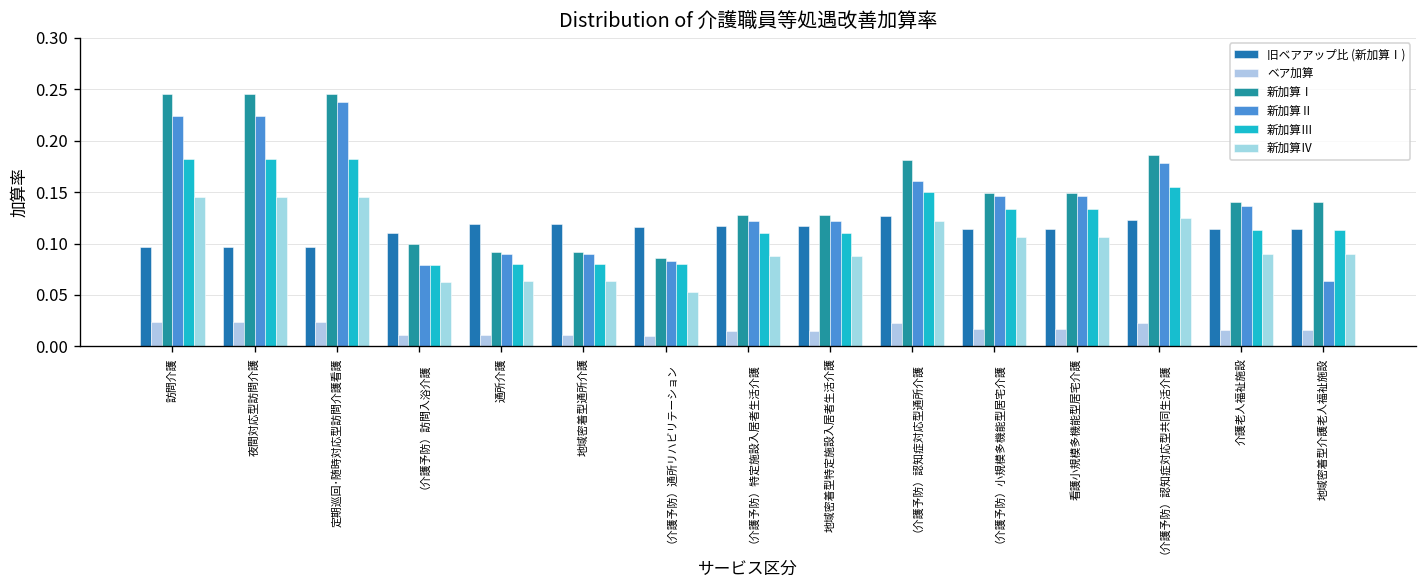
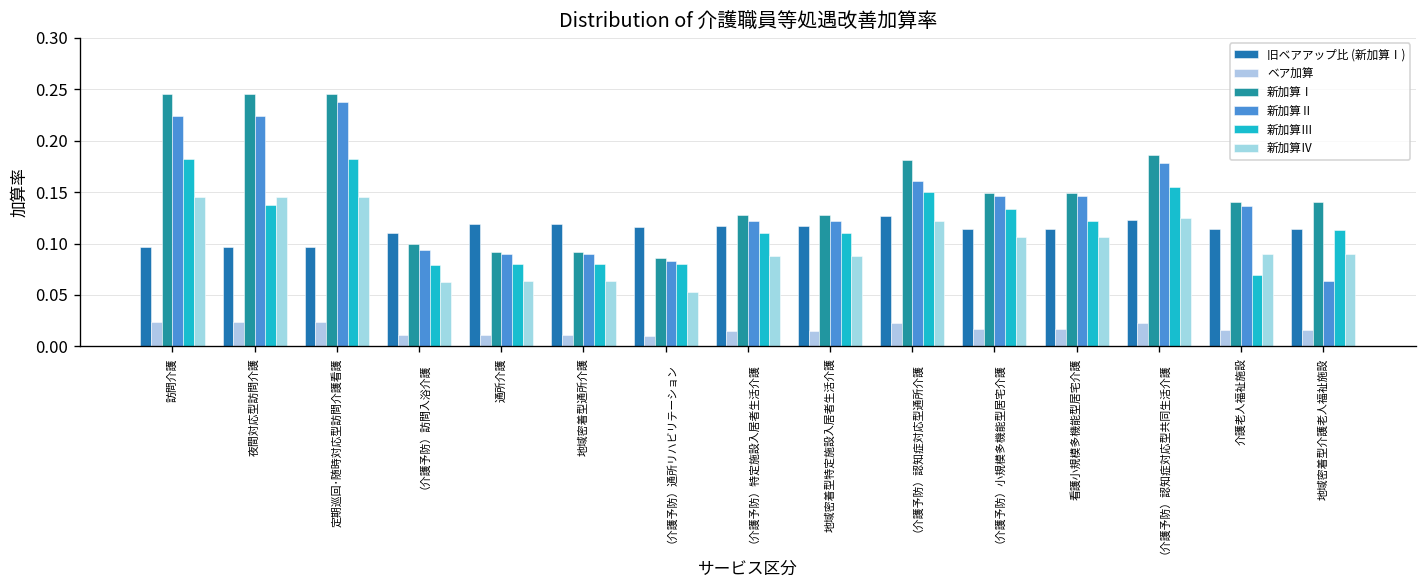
新加算Ⅲ, 夜間対応型訪問介護: 0.18 -> 0.14
新加算Ⅱ, （介護予防）訪問入浴介護: 0.08 -> 0.09
新加算Ⅲ, 看護小規模多機能型居宅介護: 0.13 -> 0.12
新加算Ⅲ, 介護老人福祉施設: 0.11 -> 0.07
